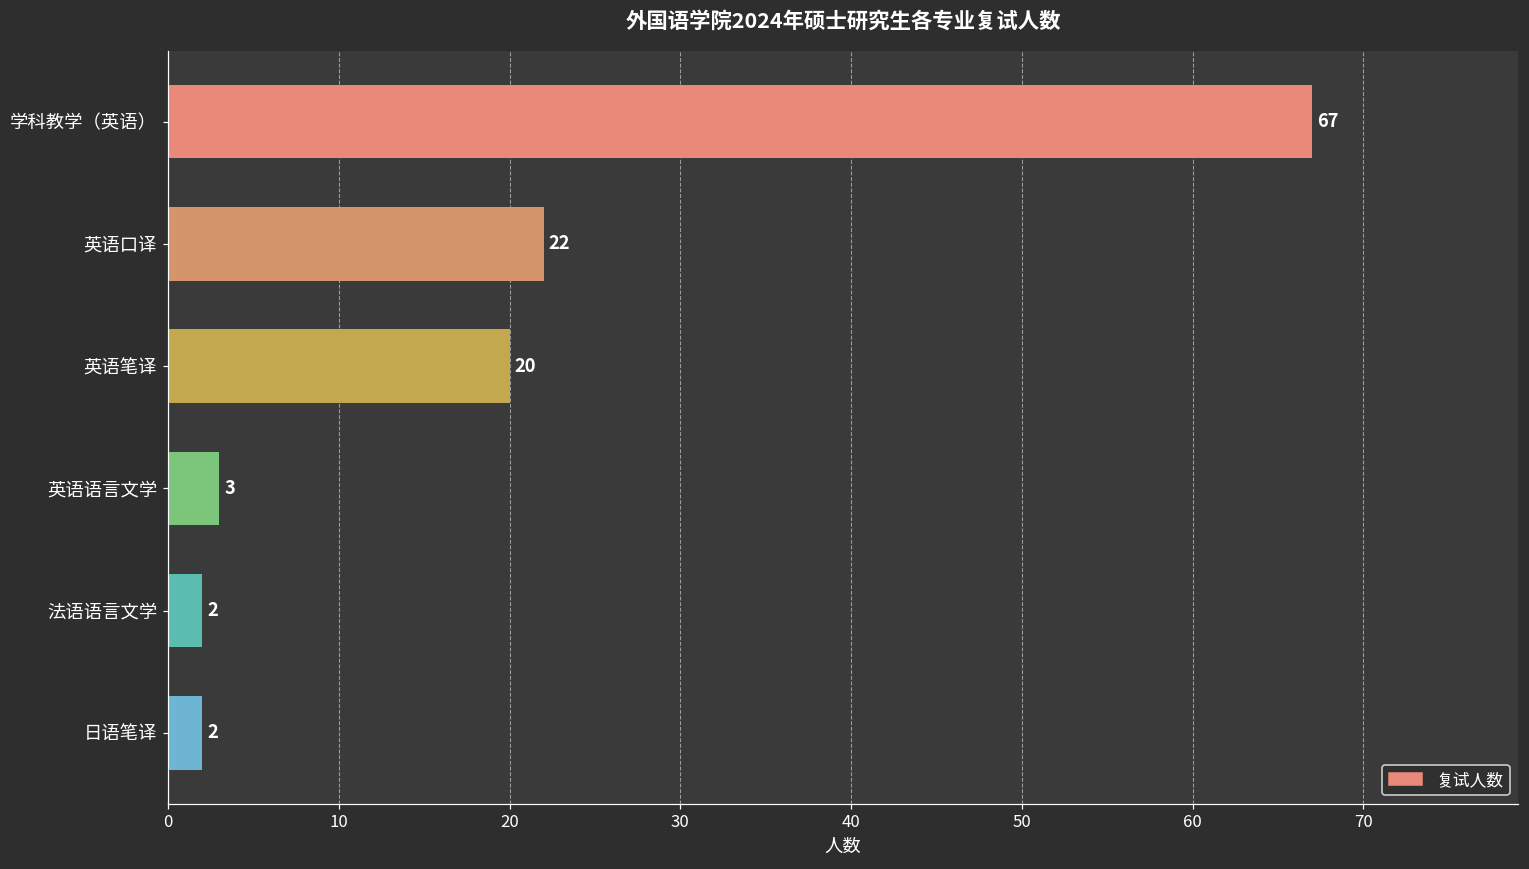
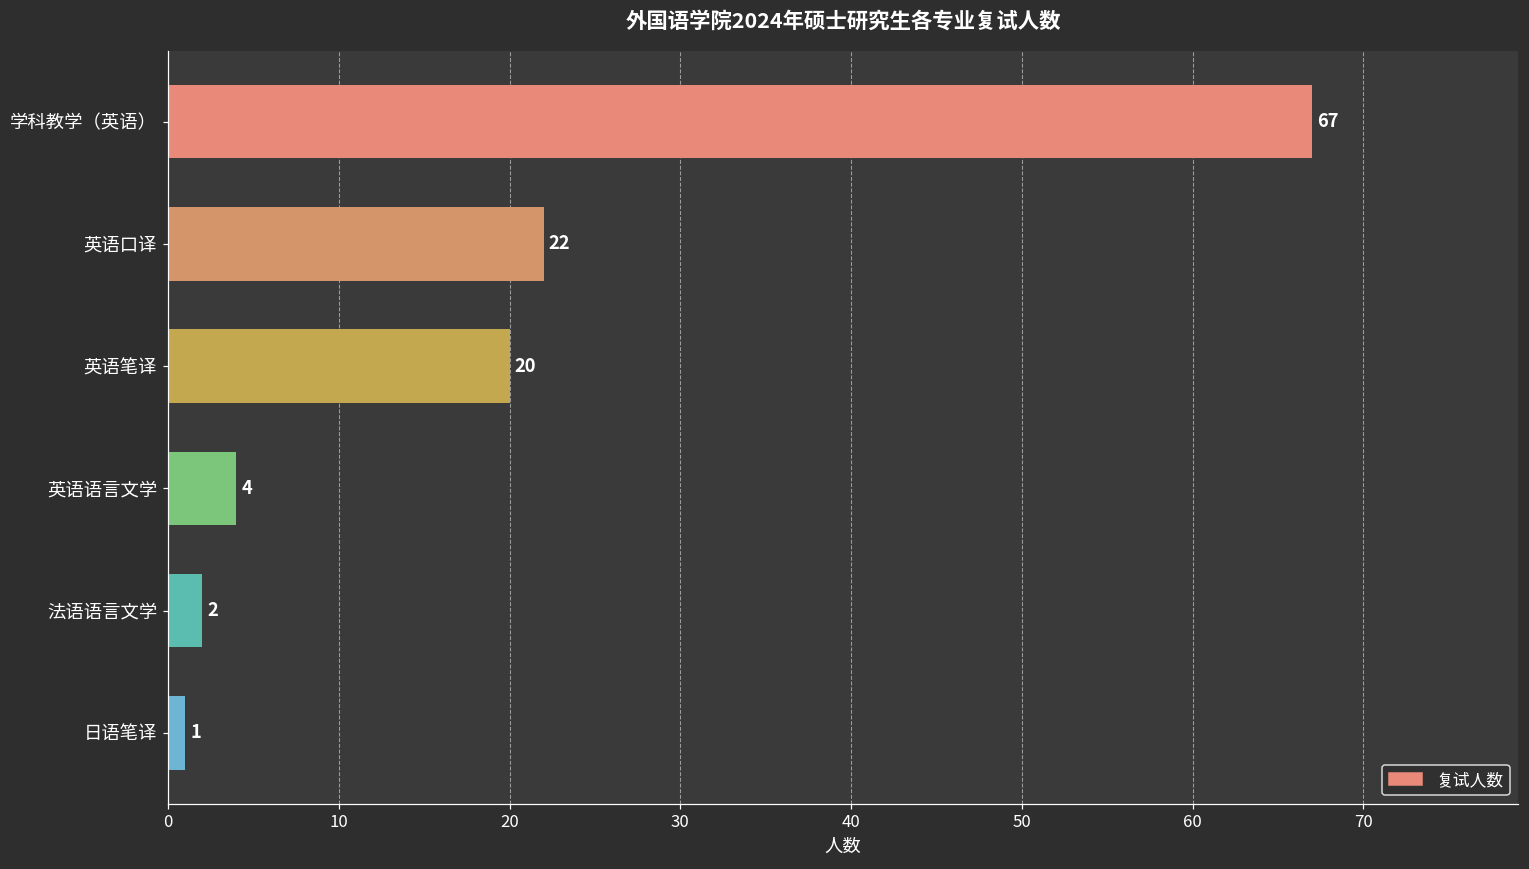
英语语言文学: 3 -> 4
日语笔译: 2 -> 1
